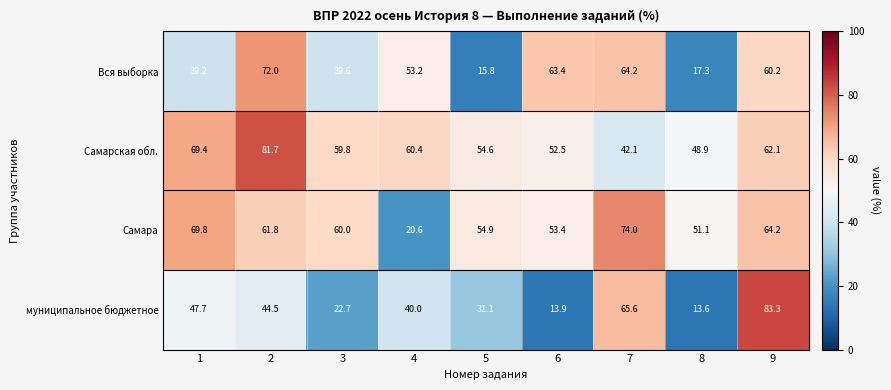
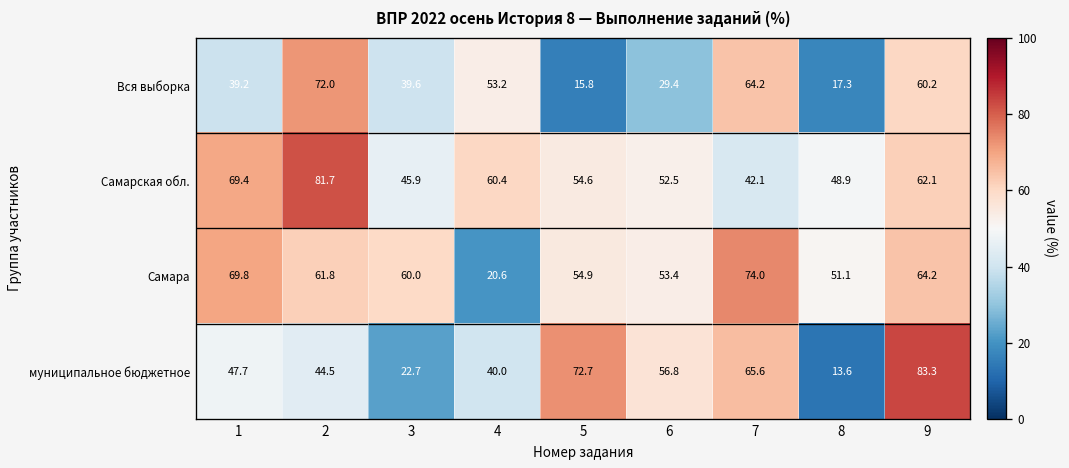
Вся выборка, 6: 63.4 -> 29.4
Самарская обл., 3: 59.8 -> 45.9
муниципальное бюджетное, 5: 31.1 -> 72.7
муниципальное бюджетное, 6: 13.9 -> 56.8
